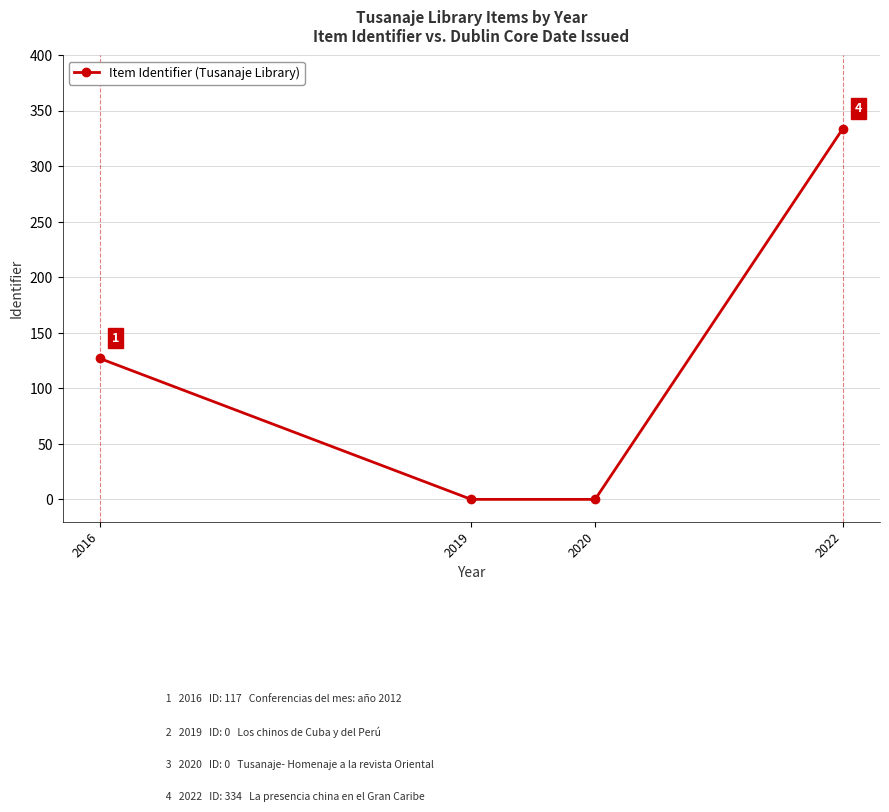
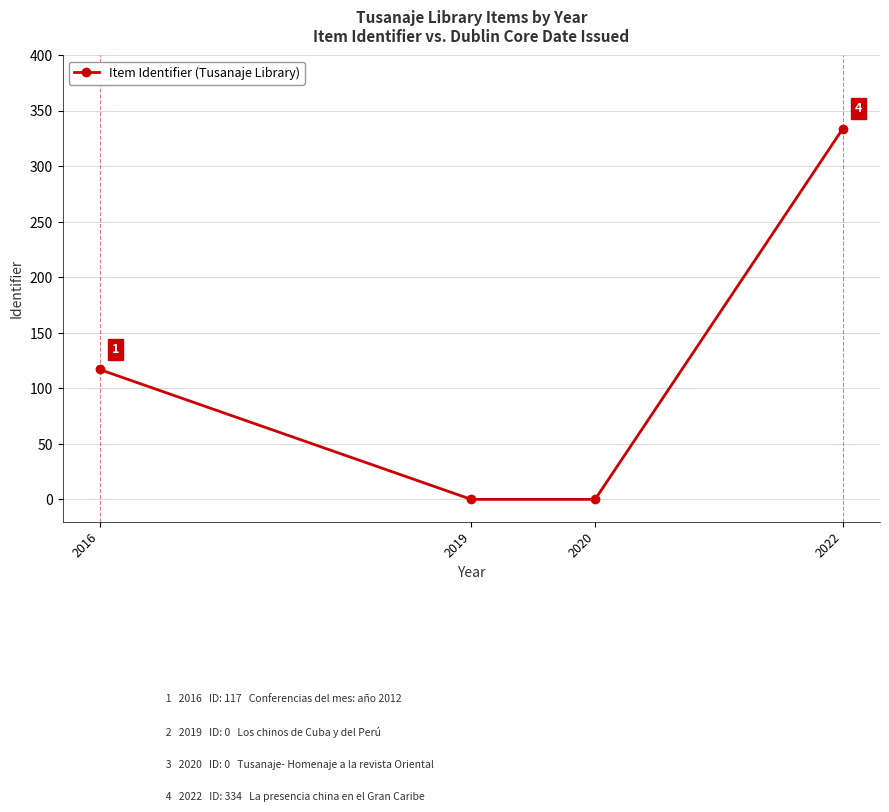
2016: 127 -> 117
